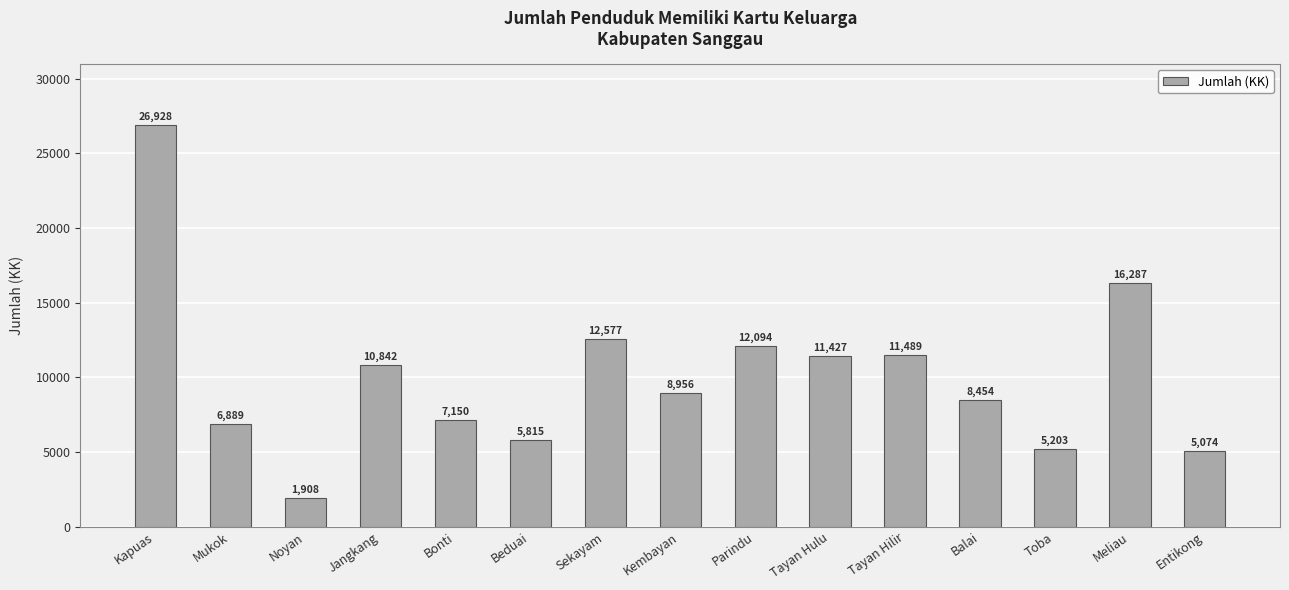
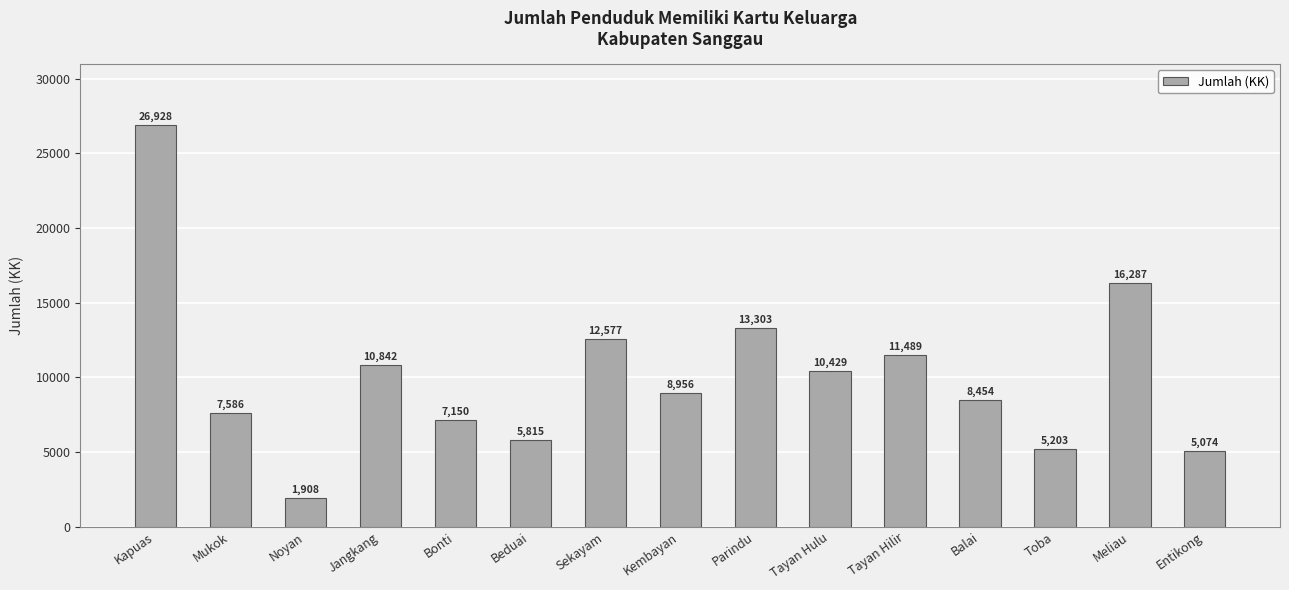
Mukok: 6,889 -> 7,586
Parindu: 12,094 -> 13,303
Tayan Hulu: 11,427 -> 10,429
